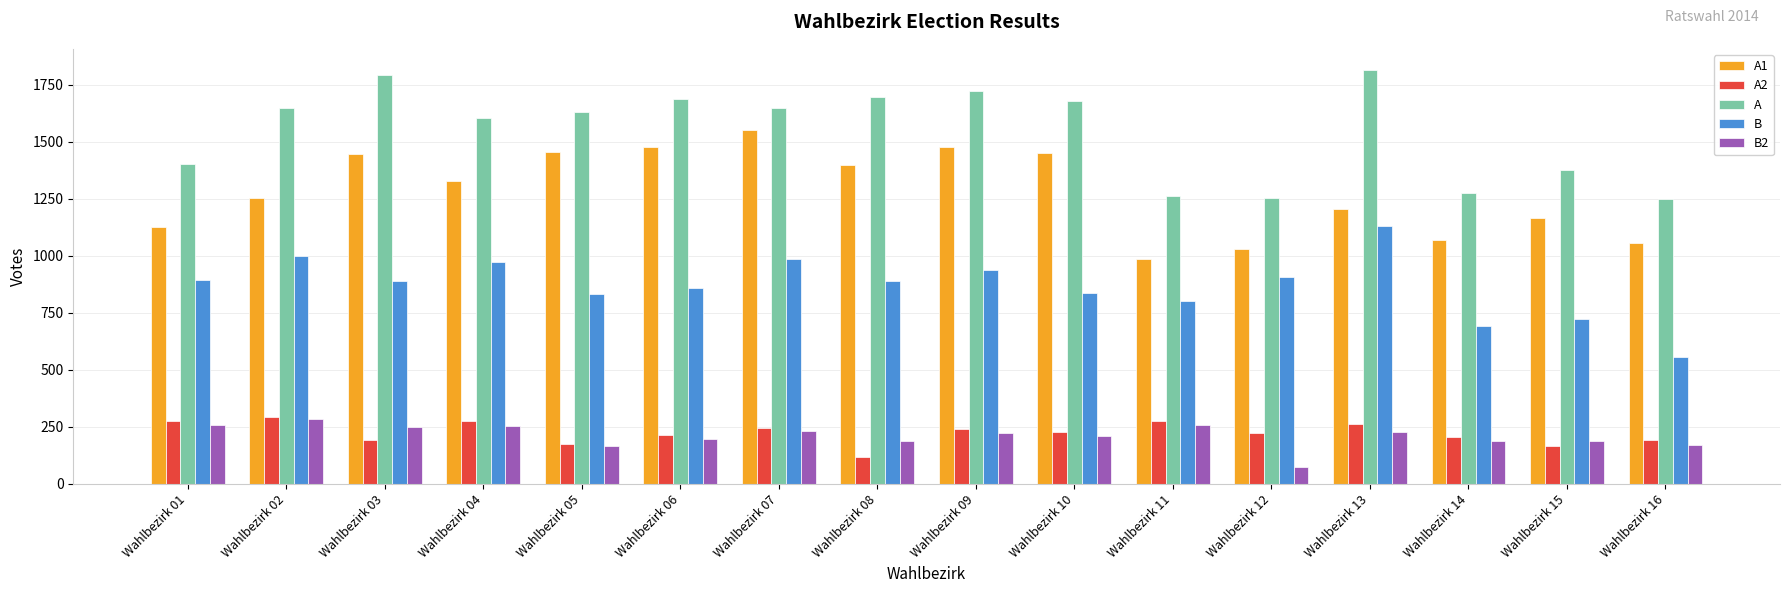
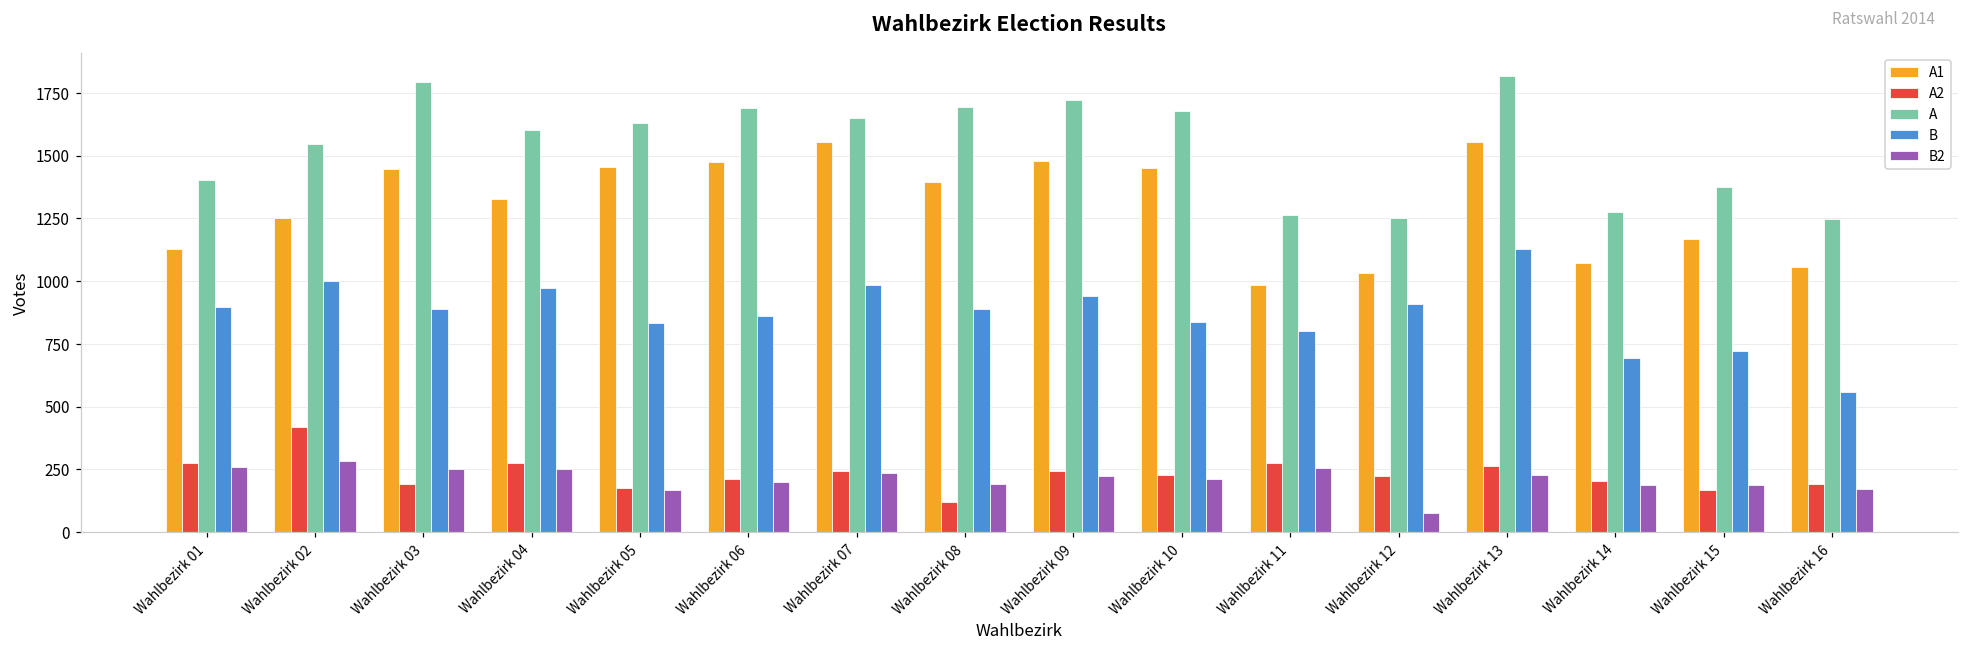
A2, Wahlbezirk 02: 290 -> 420
A, Wahlbezirk 02: 1650 -> 1540
A1, Wahlbezirk 13: 1210 -> 1550
